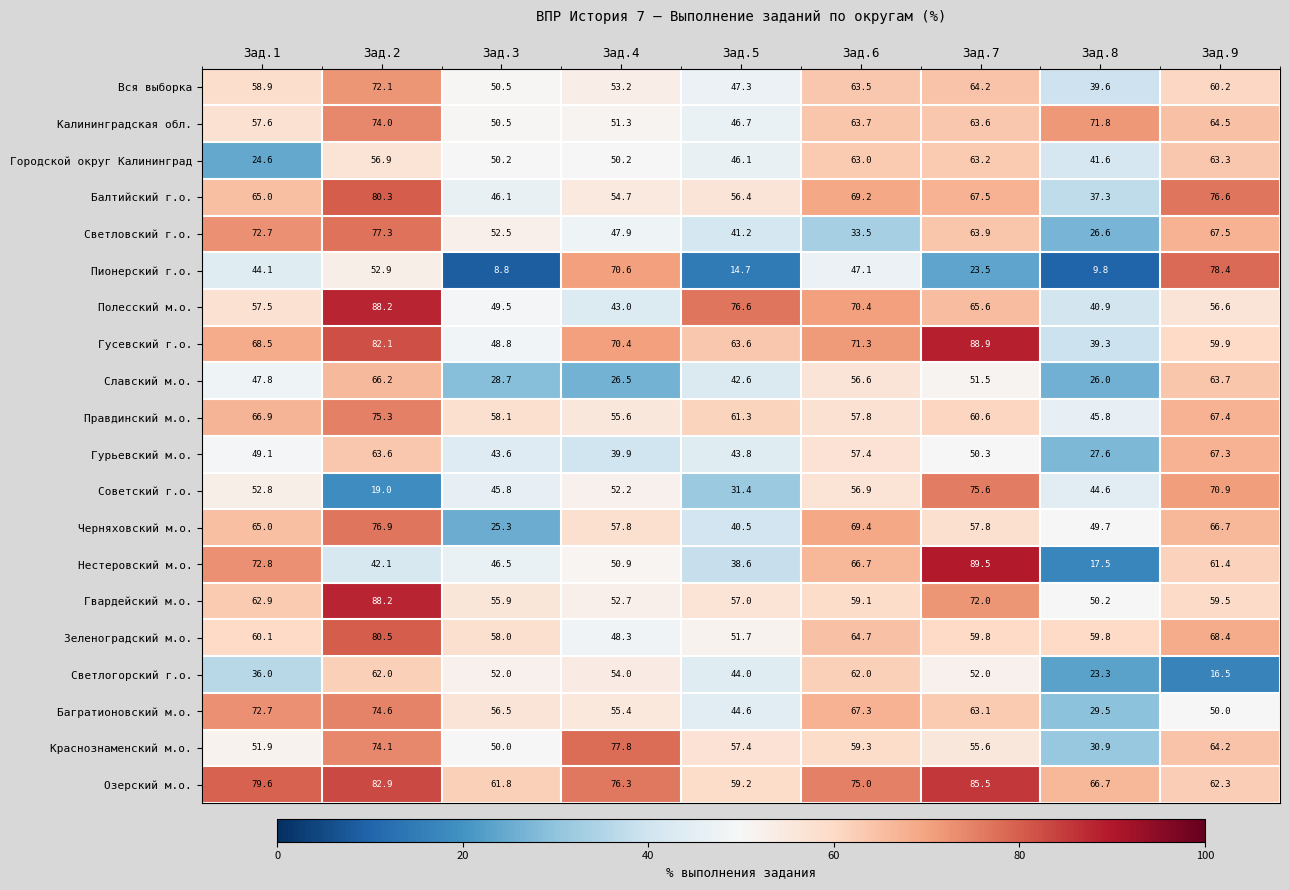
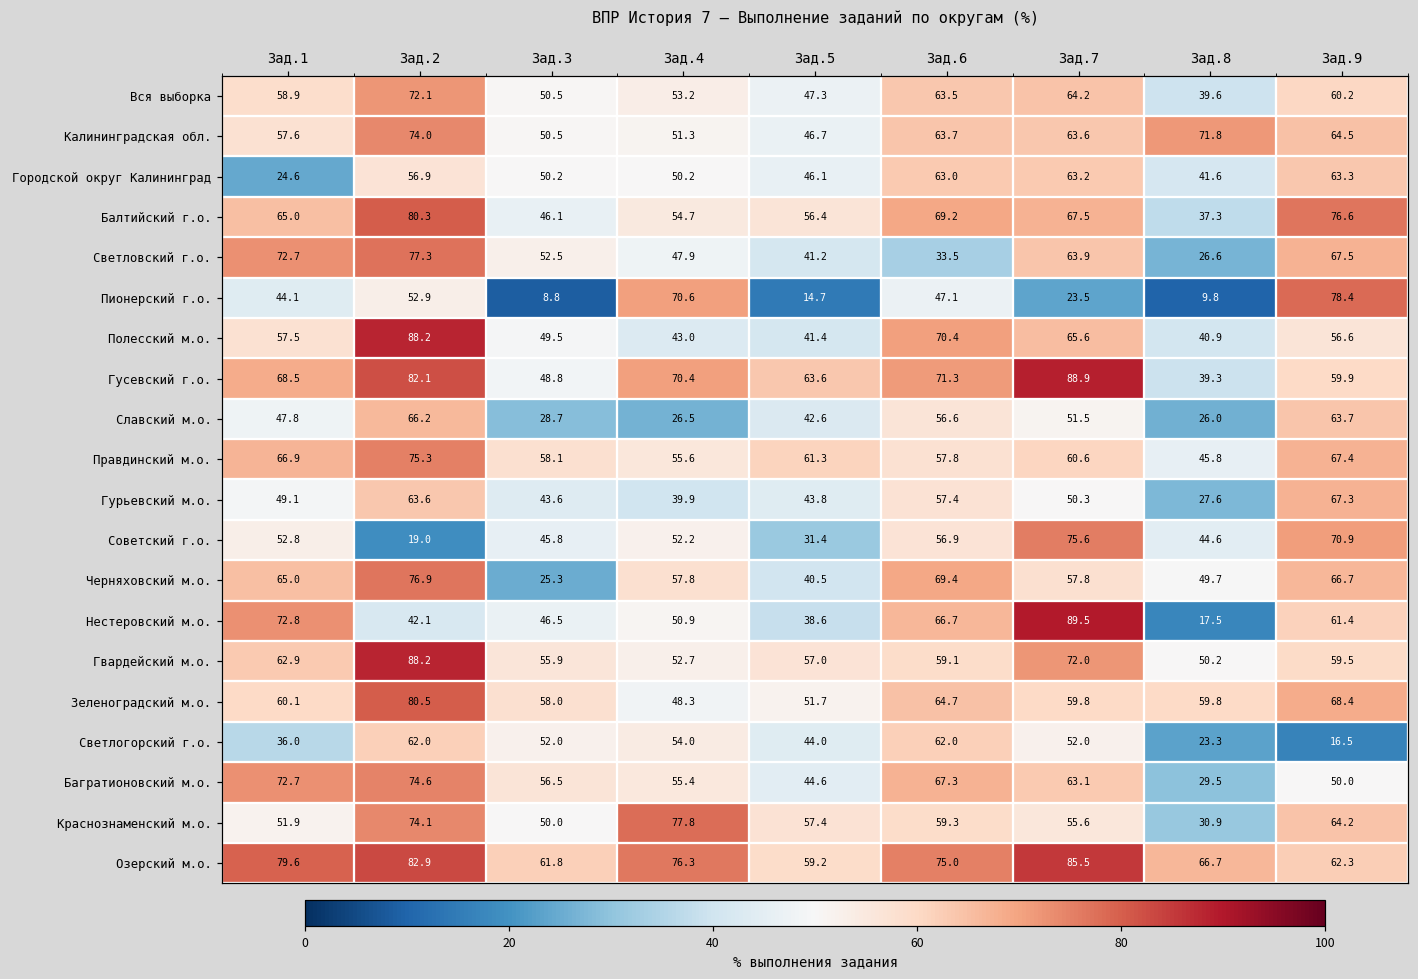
Полесский м.о., Зад.5: 76.6 -> 41.4
